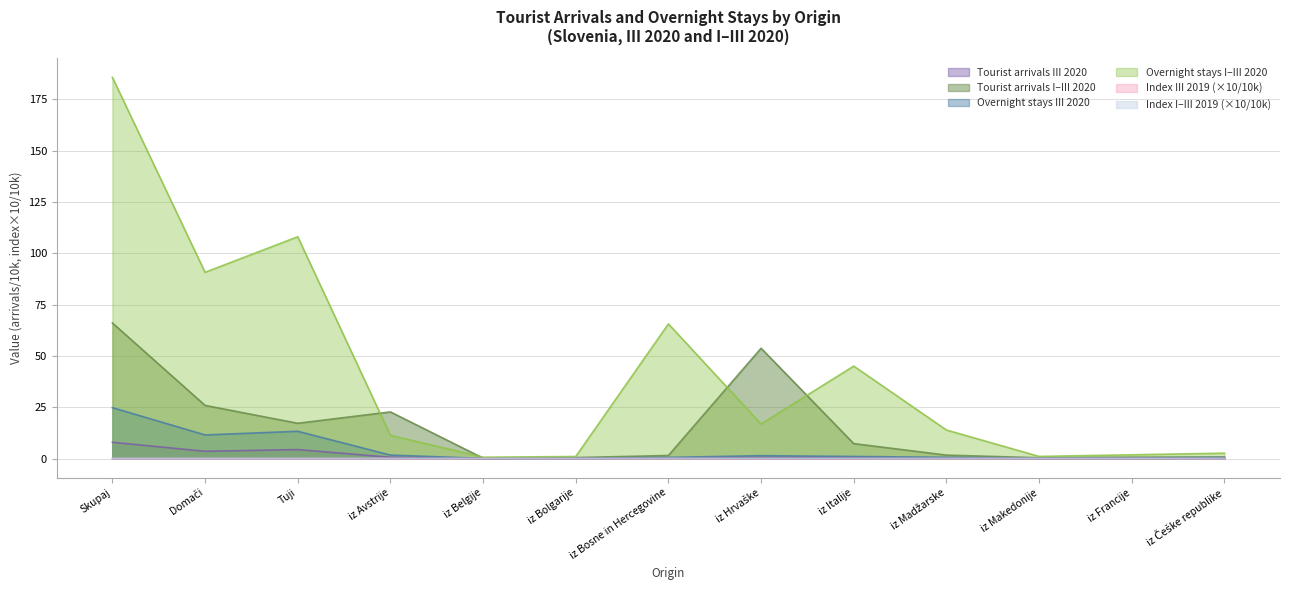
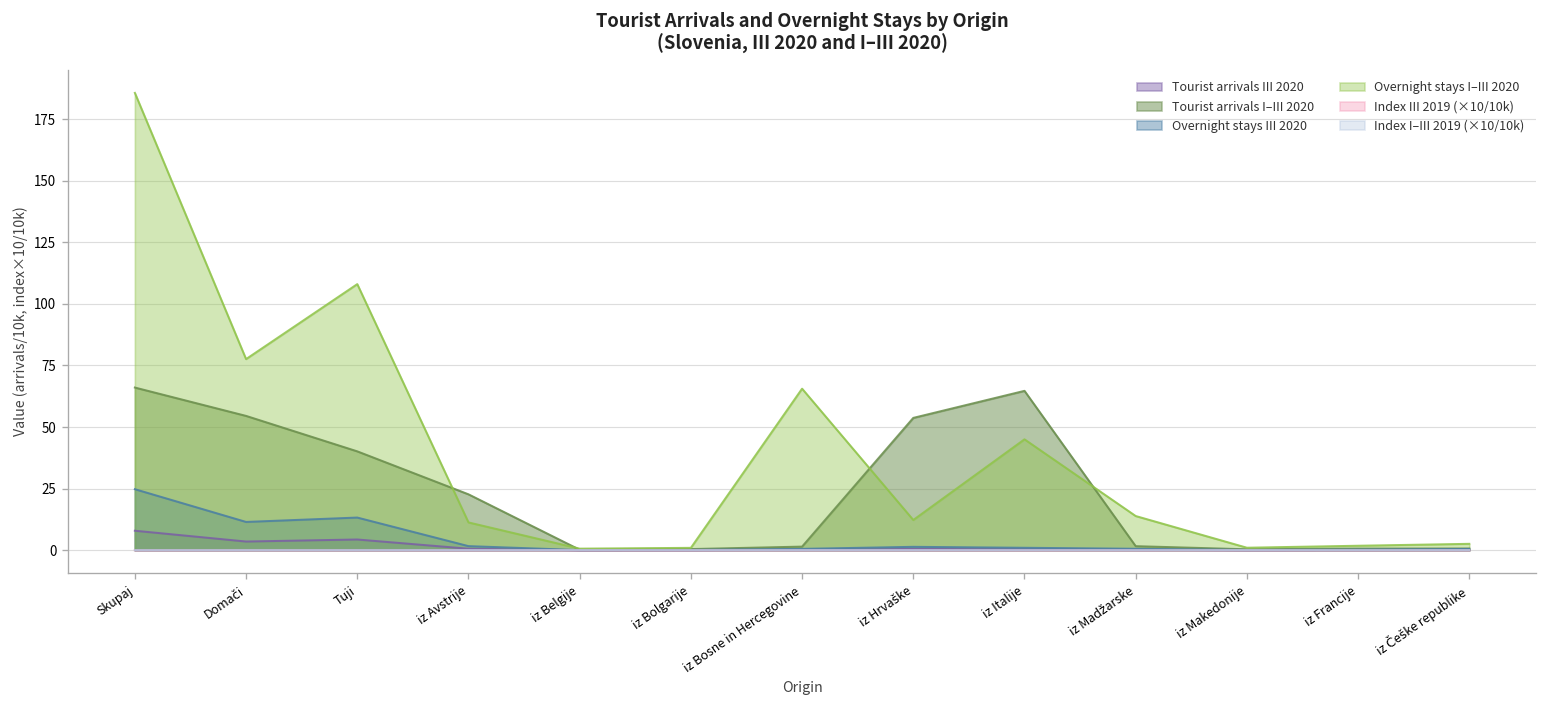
Tourist arrivals I–III 2020, Domači: 26 -> 55
Overnight stays I–III 2020, Domači: 91 -> 78
Tourist arrivals I–III 2020, Tuji: 17 -> 40
Overnight stays I–III 2020, iz Hrvaške: 17 -> 12
Tourist arrivals I–III 2020, iz Italije: 7 -> 65
